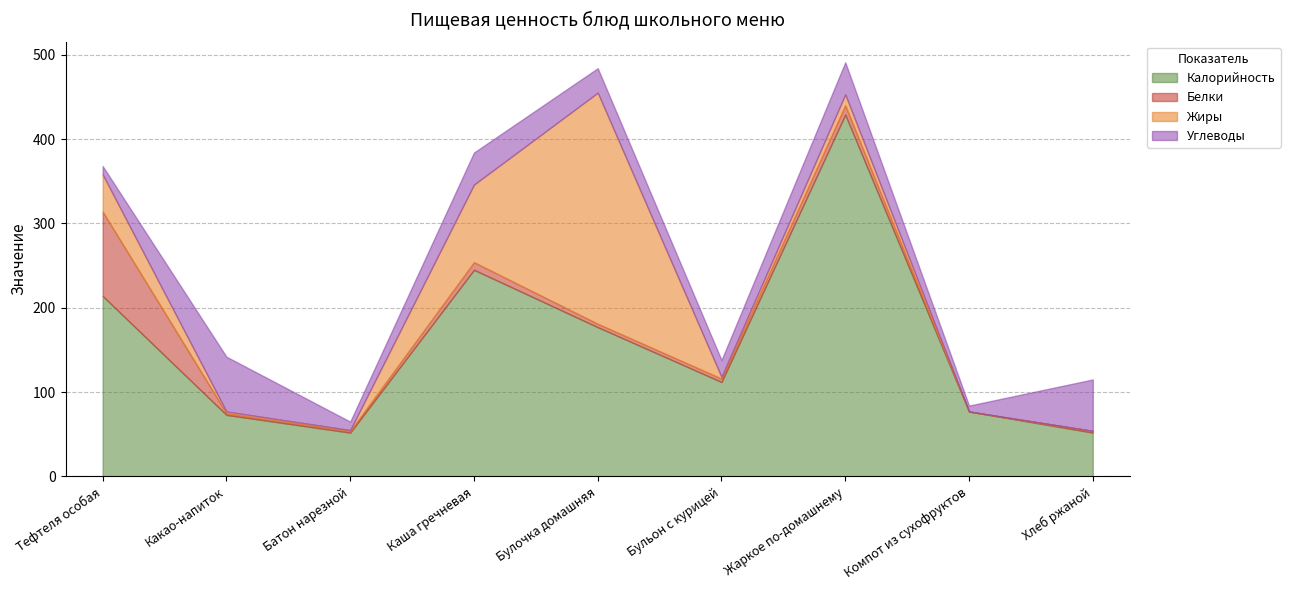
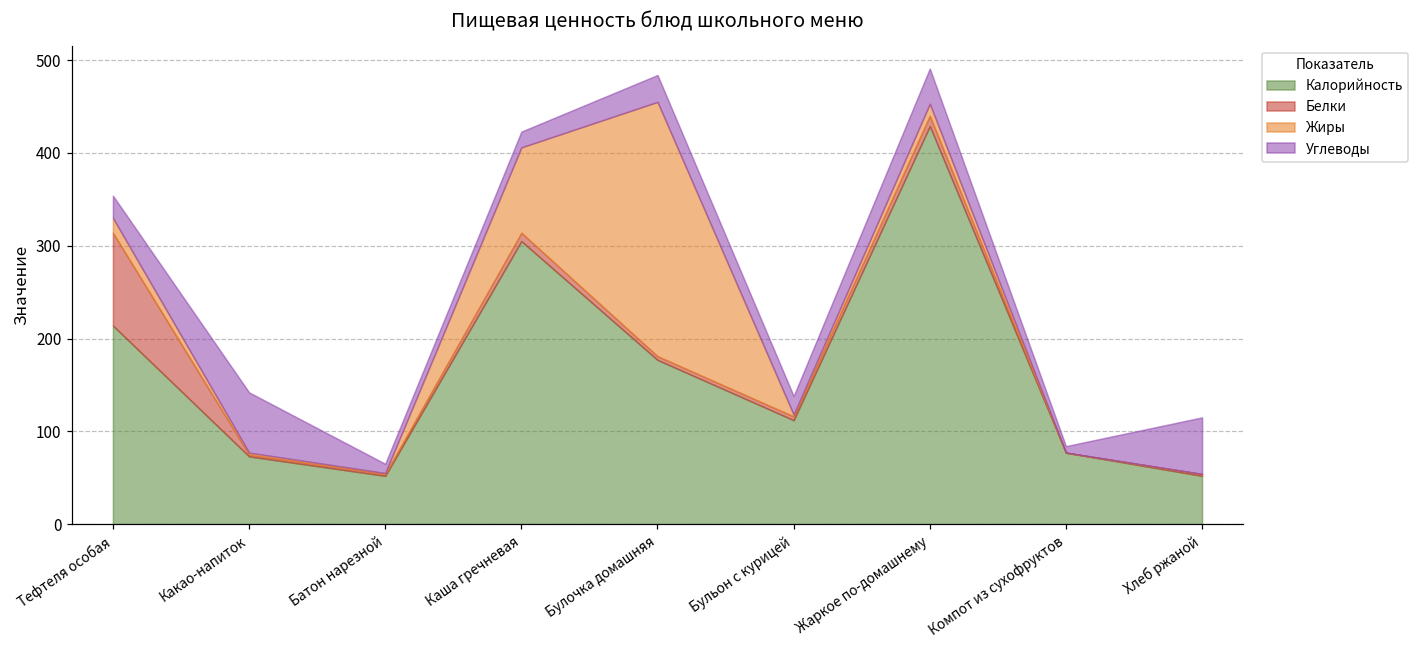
Жиры, Тефтеля особая: 40 -> 20
Углеводы, Тефтеля особая: 10 -> 20
Калорийность, Каша гречневая: 250 -> 310
Углеводы, Каша гречневая: 40 -> 20
